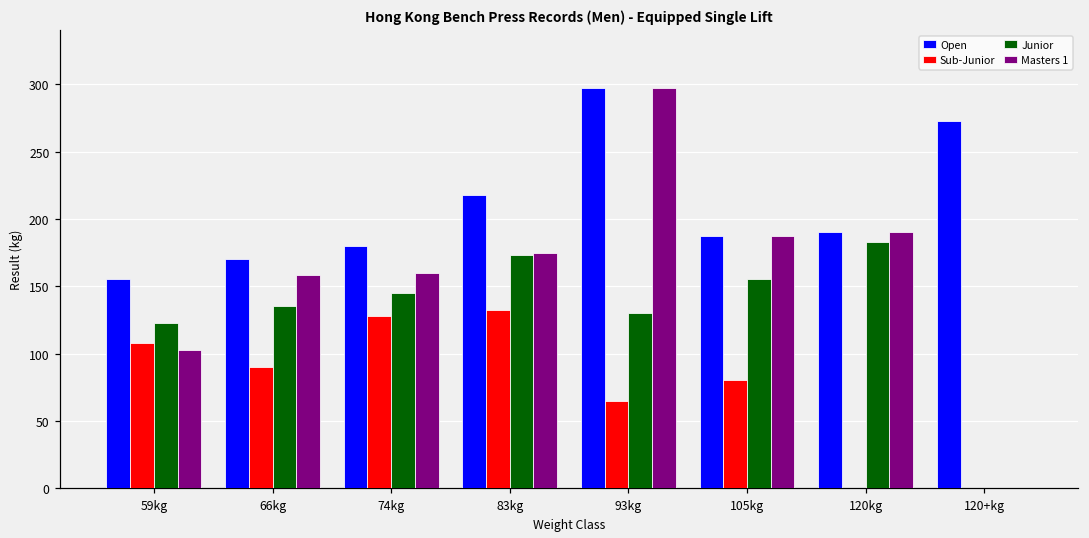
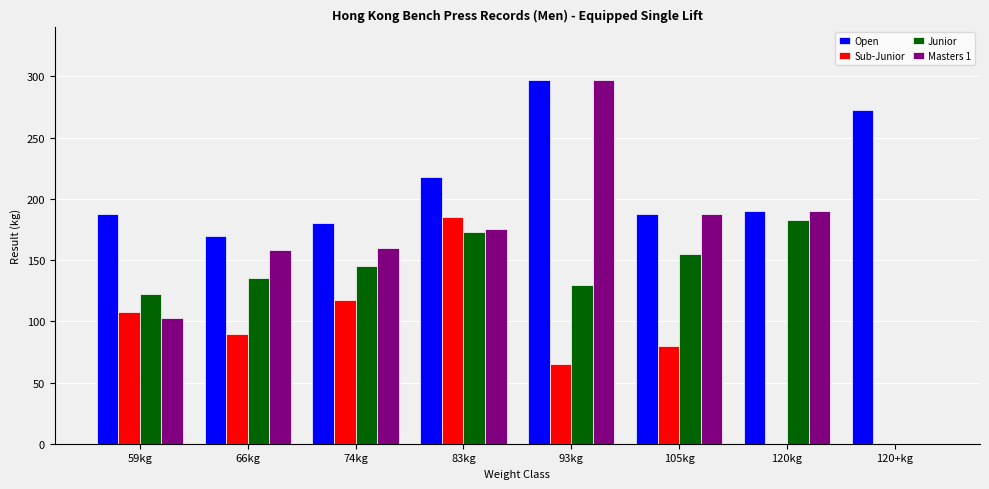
Open, 59kg: 155 -> 188
Sub-Junior, 74kg: 128 -> 118
Sub-Junior, 83kg: 132 -> 185
